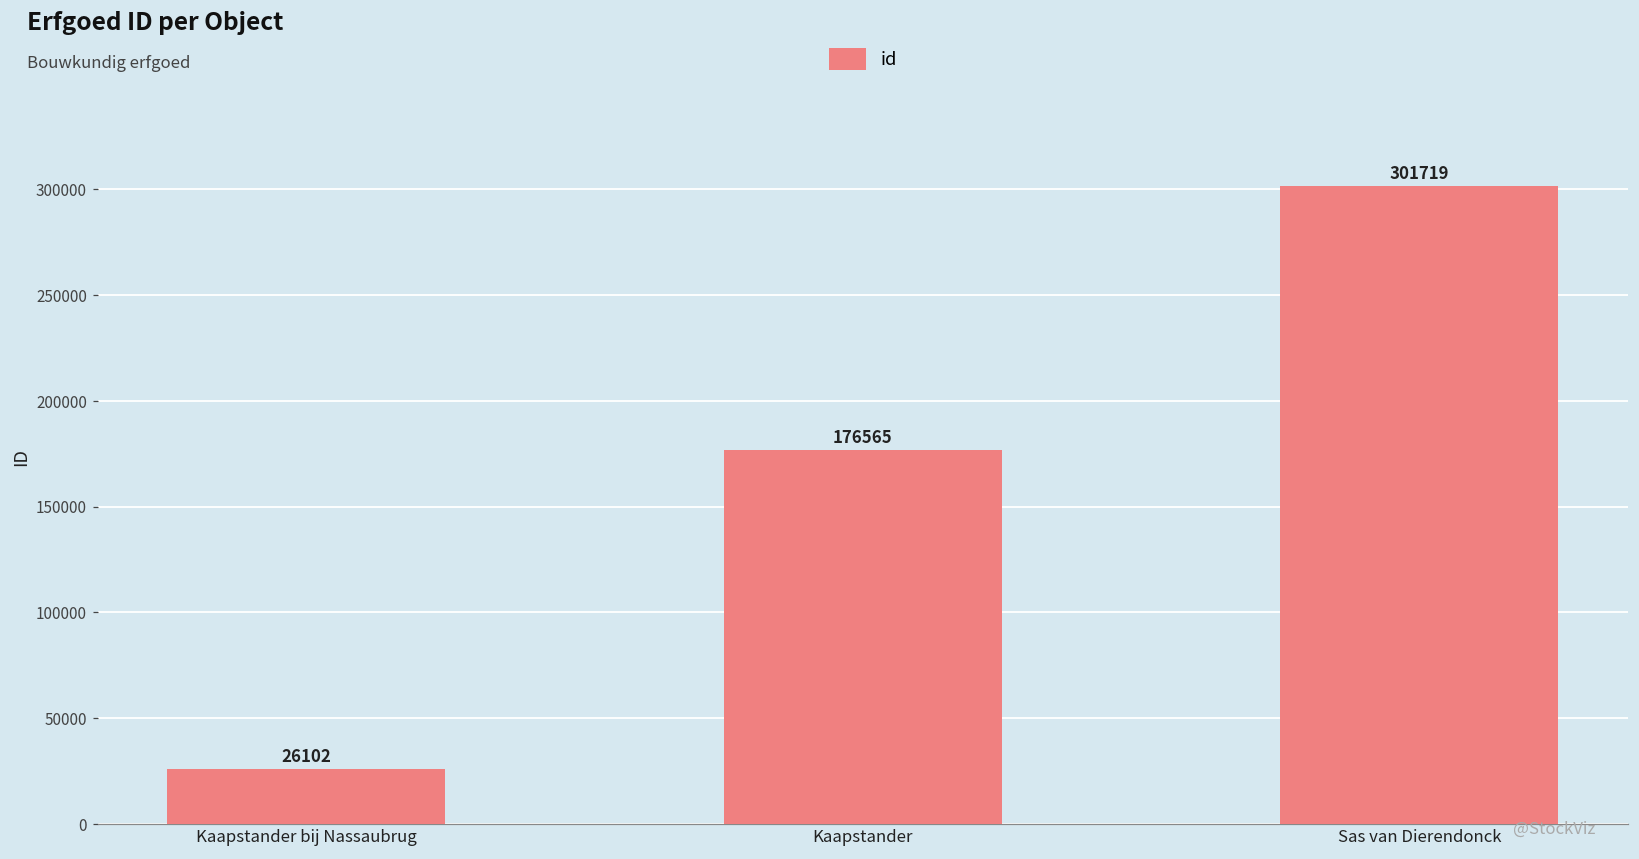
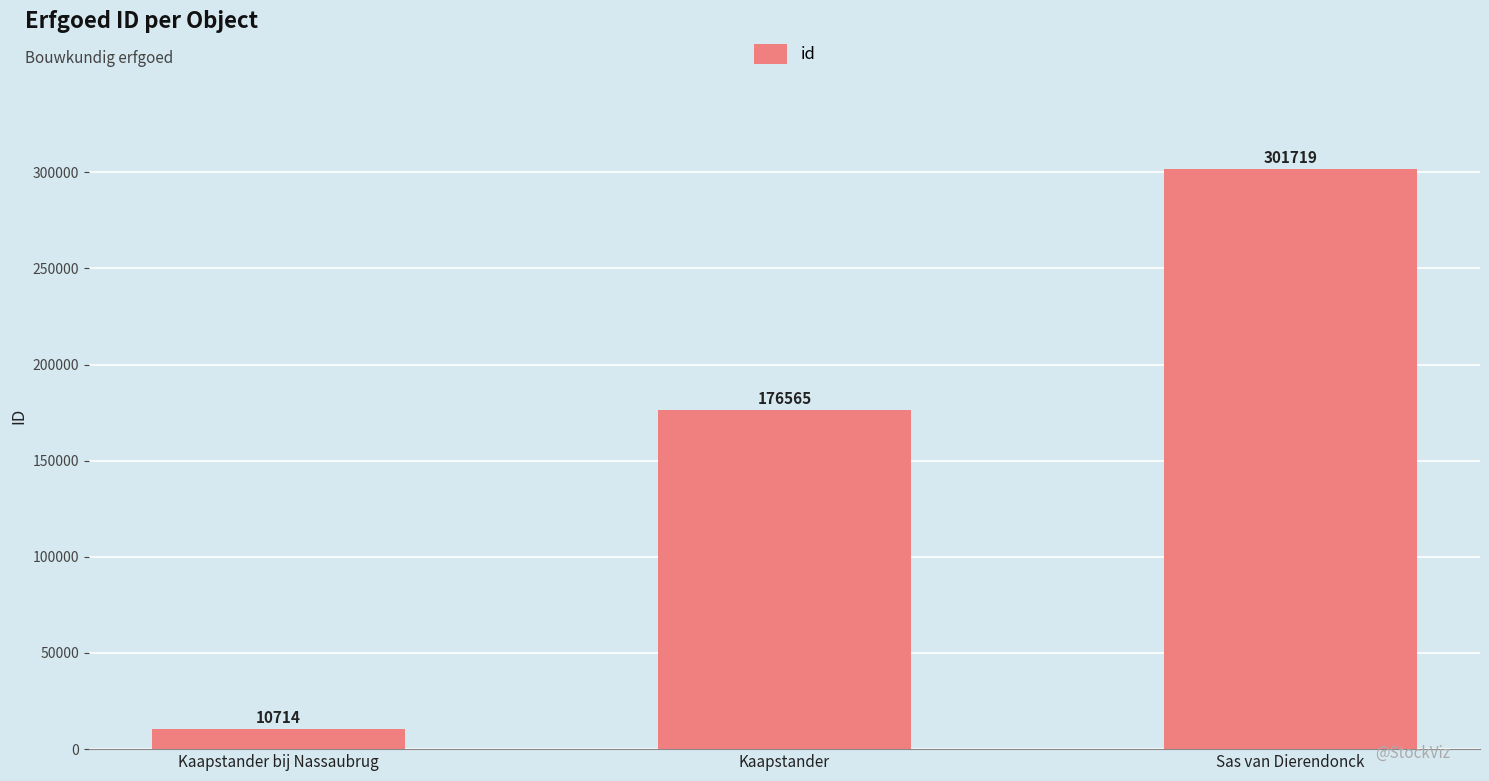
Kaapstander bij Nassaubrug: 26102 -> 10714
